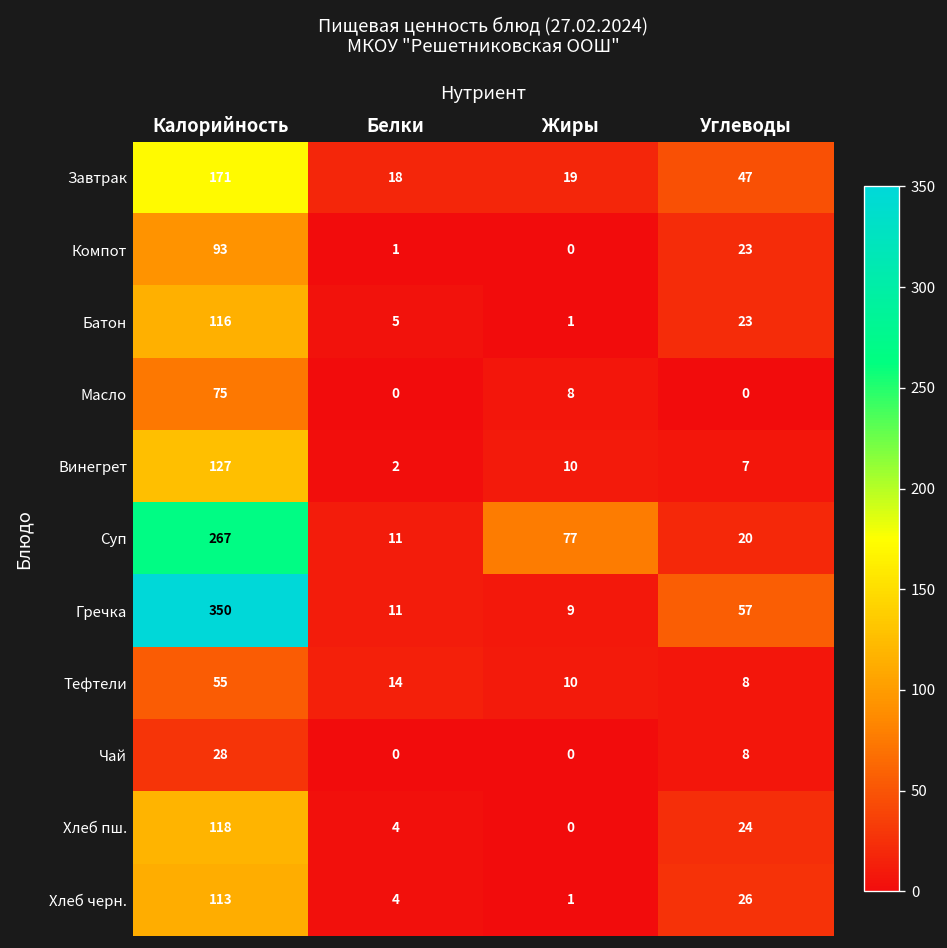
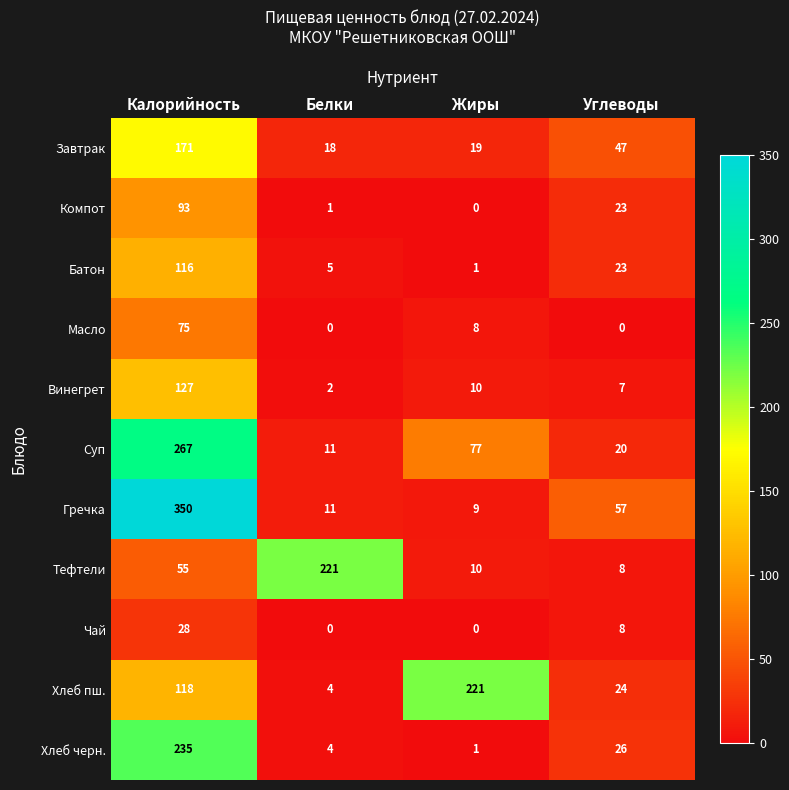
Тефтели, Белки: 14 -> 221
Хлеб пш., Жиры: 0 -> 221
Хлеб черн., Калорийность: 113 -> 235
